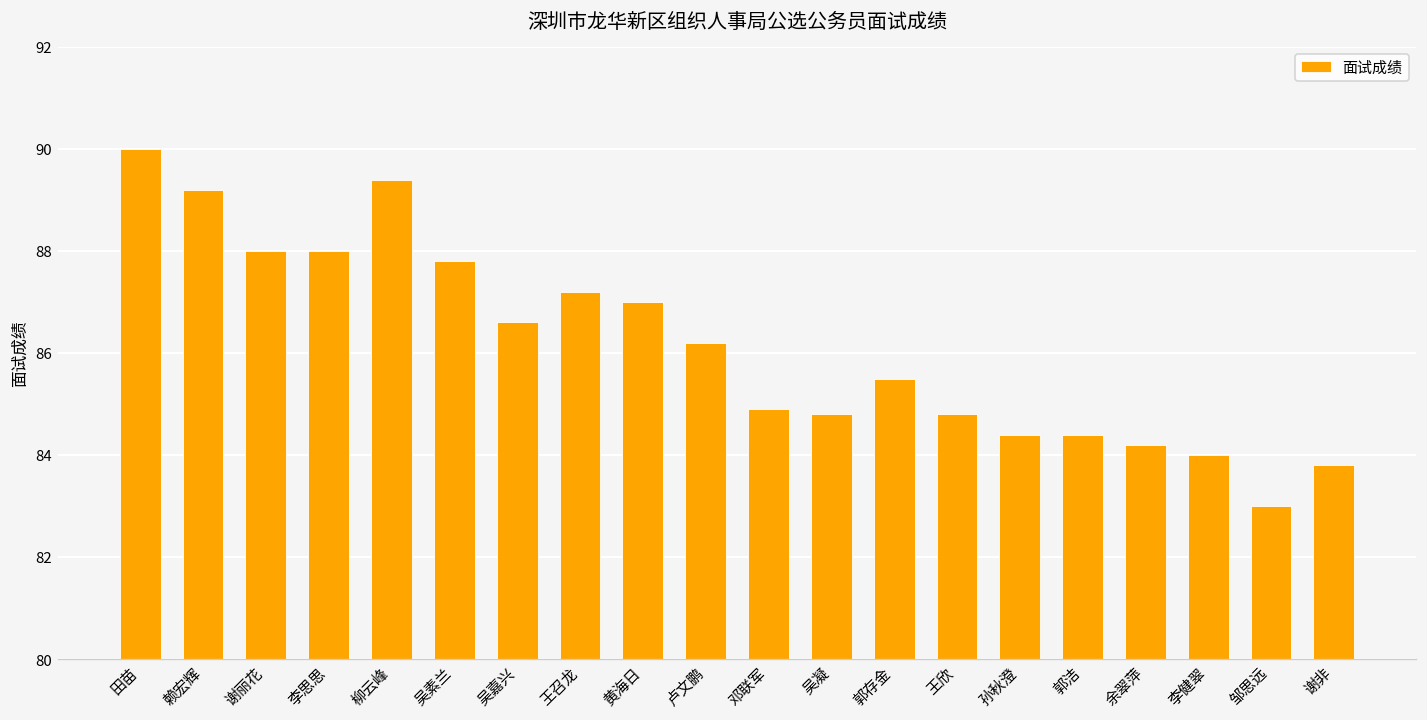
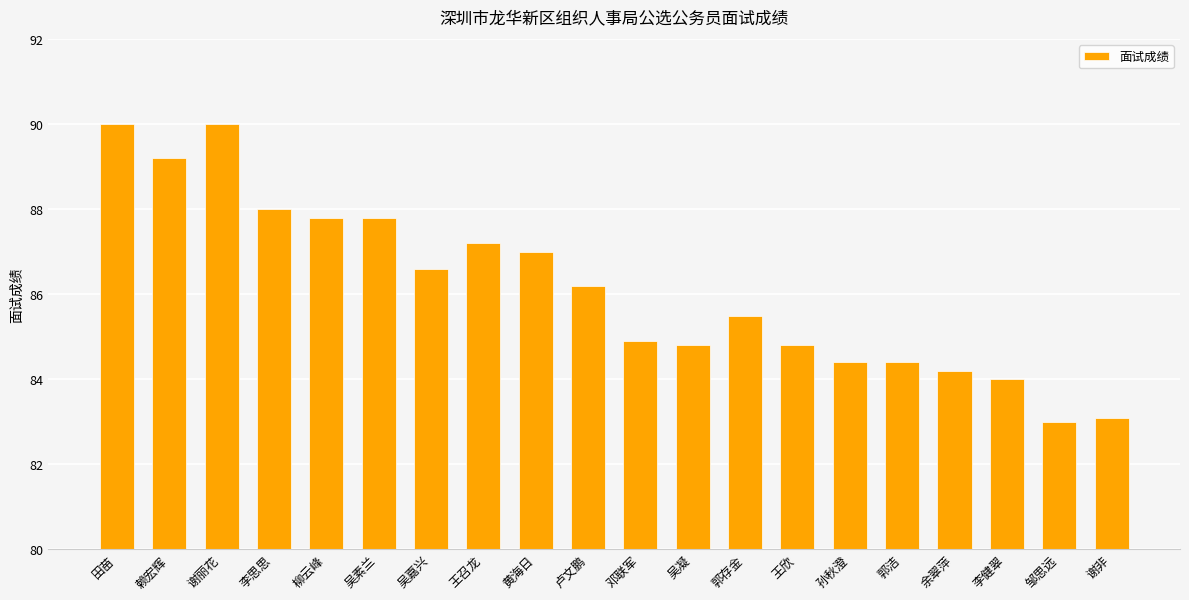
谢丽花: 88 -> 90
柳云峰: 89.4 -> 87.8
谢非: 83.8 -> 83.1
